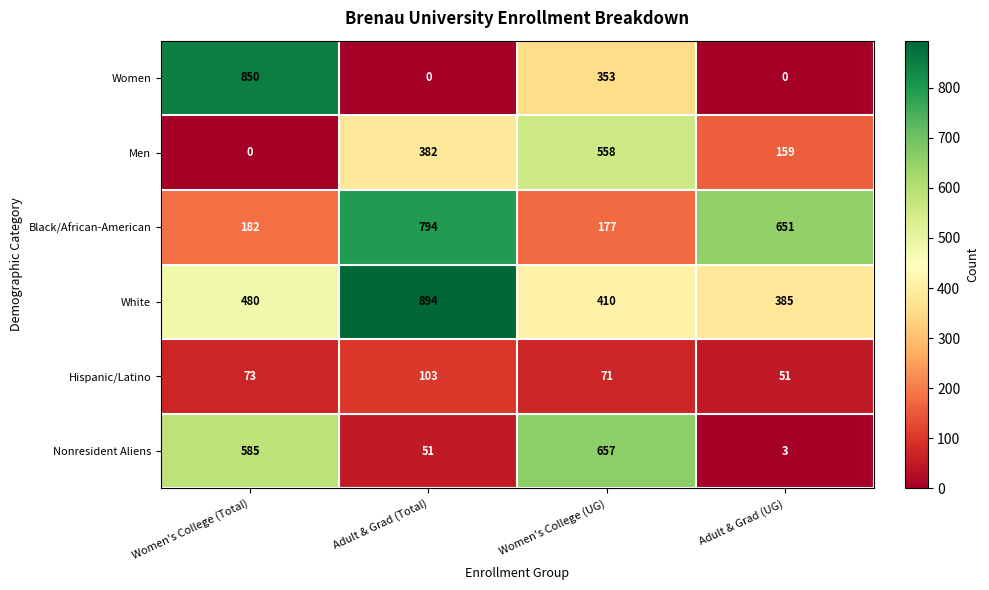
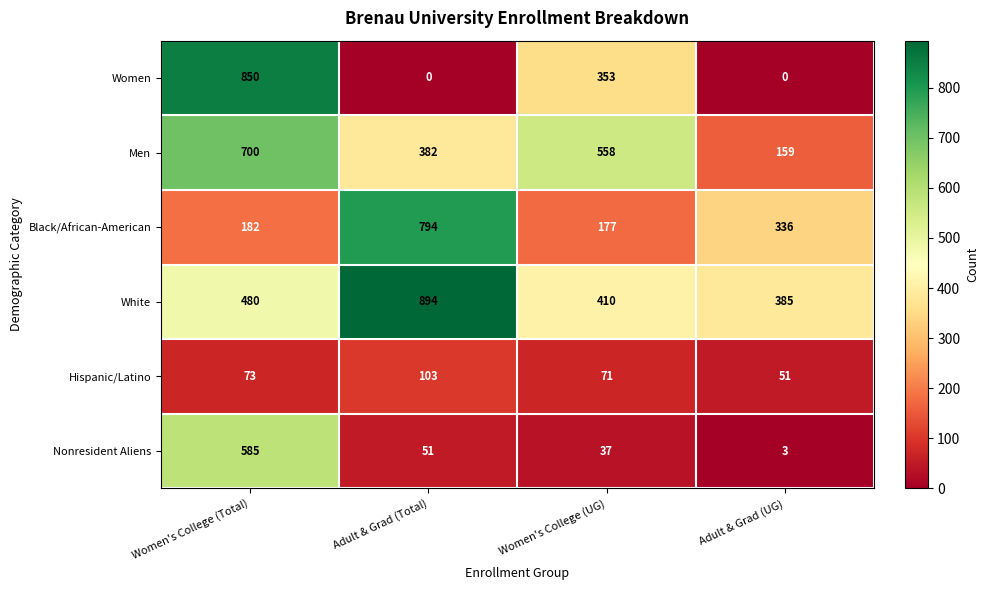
Men, Women's College (Total): 0 -> 700
Black/African-American, Adult & Grad (UG): 651 -> 336
Nonresident Aliens, Women's College (UG): 657 -> 37
